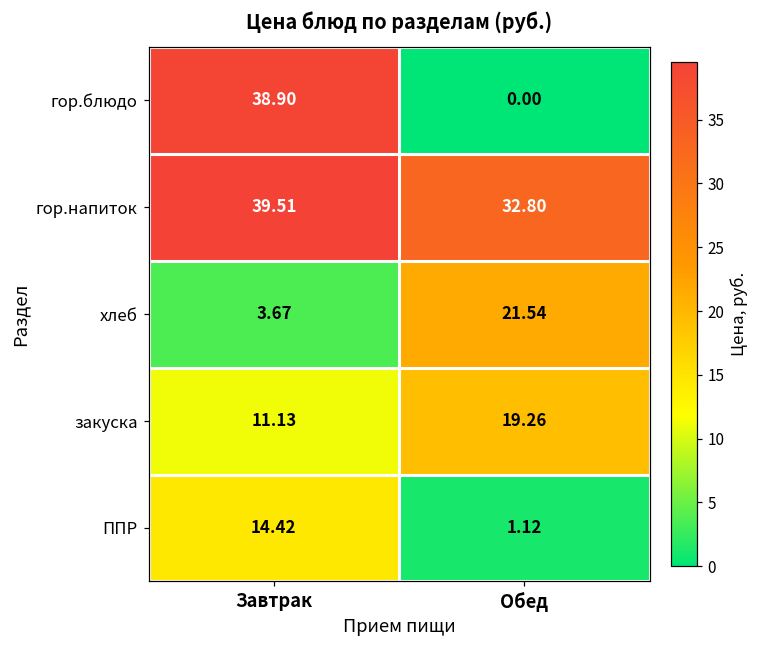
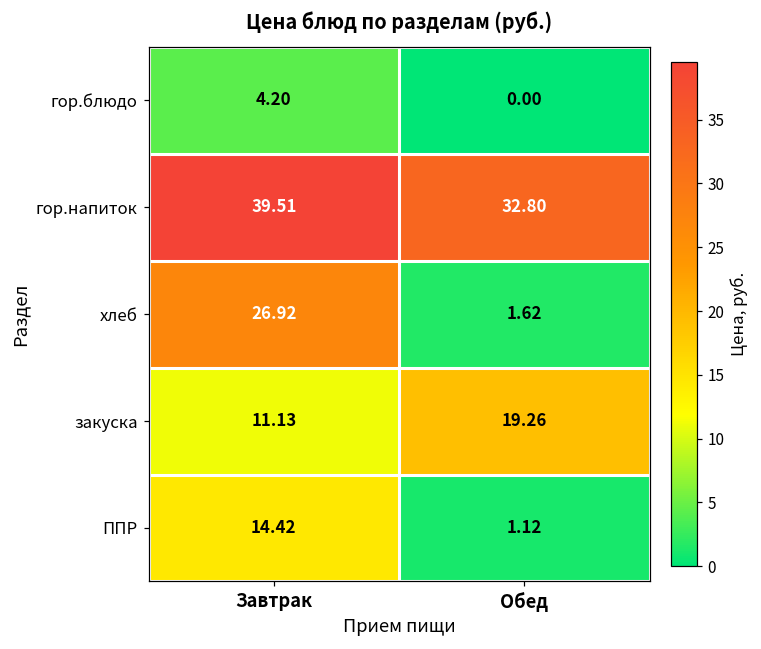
гор.блюдо, Завтрак: 38.90 -> 4.20
хлеб, Завтрак: 3.67 -> 26.92
хлеб, Обед: 21.54 -> 1.62
